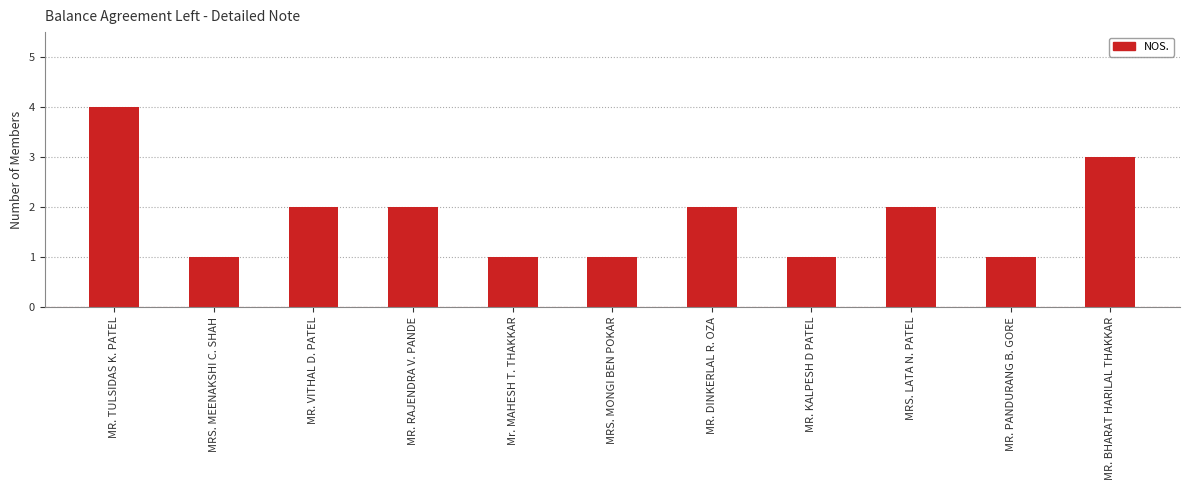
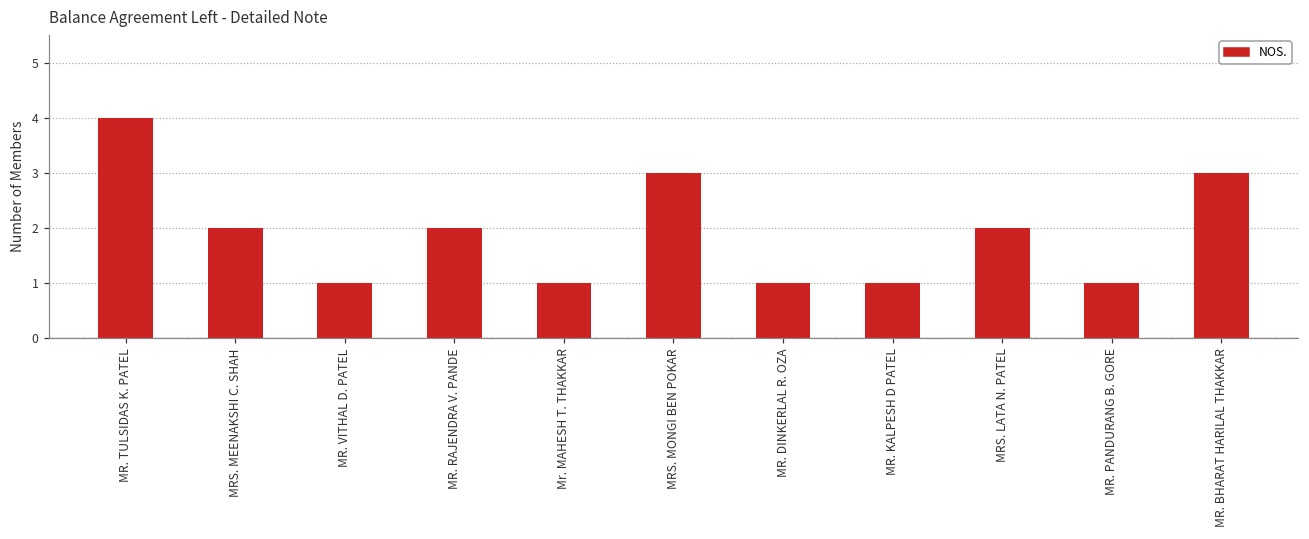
MRS. MEENAKSHI C. SHAH: 1 -> 2
MR. VITHAL D. PATEL: 2 -> 1
MRS. MONGI BEN POKAR: 1 -> 3
MR. DINKERLAL R. OZA: 2 -> 1
